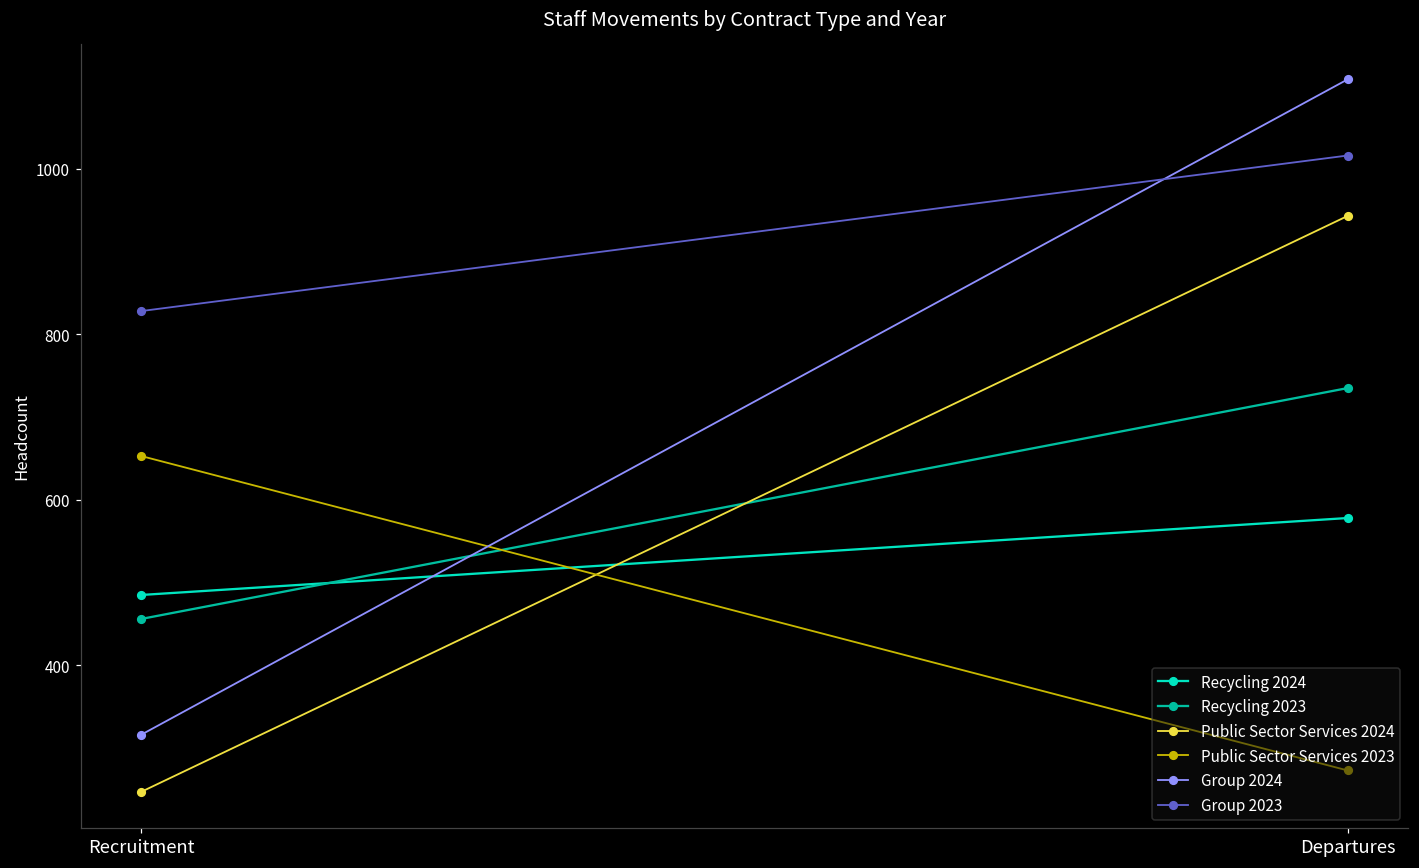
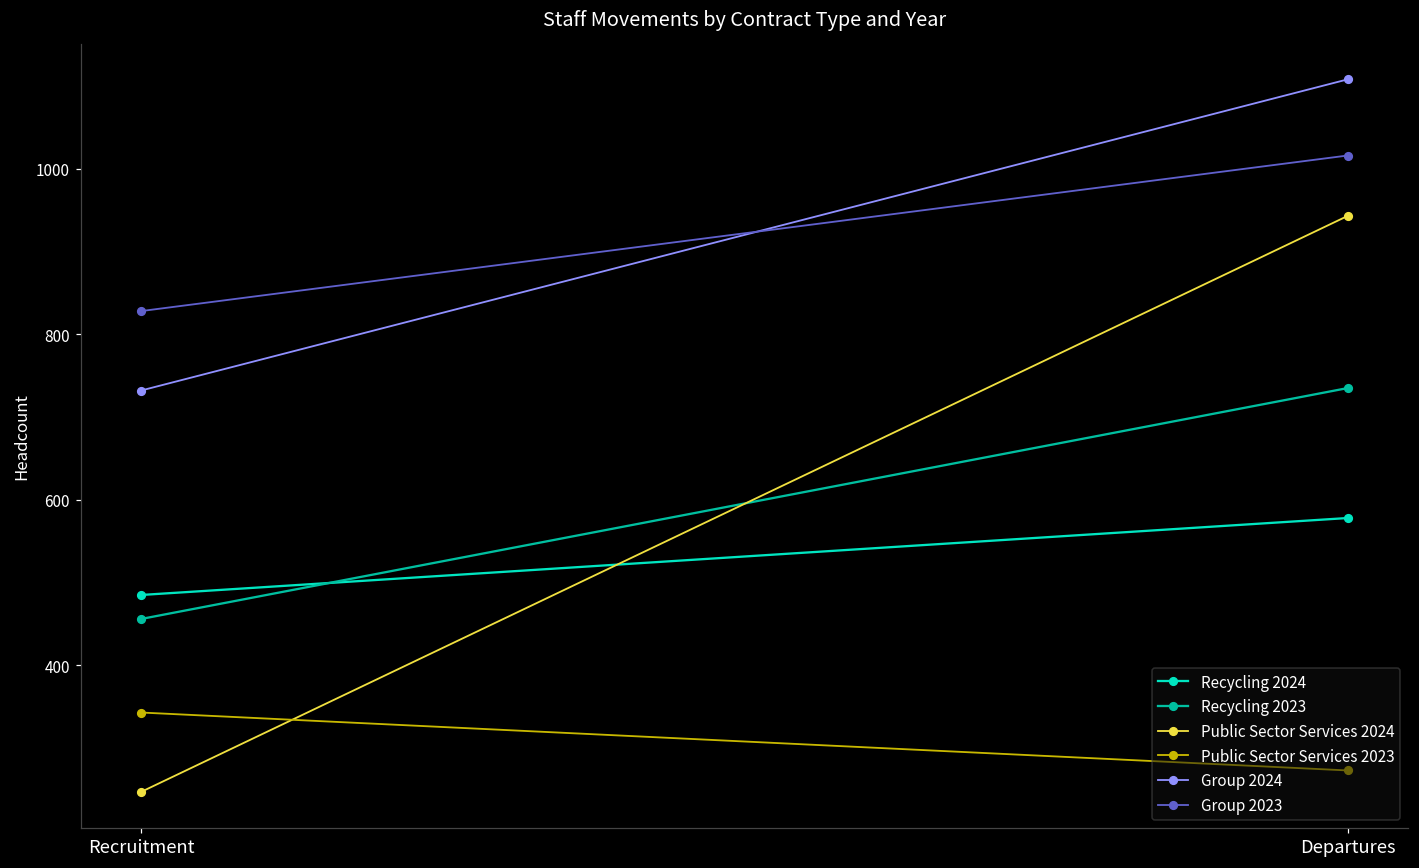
Public Sector Services 2023, Recruitment: 650 -> 340
Group 2024, Recruitment: 320 -> 730
